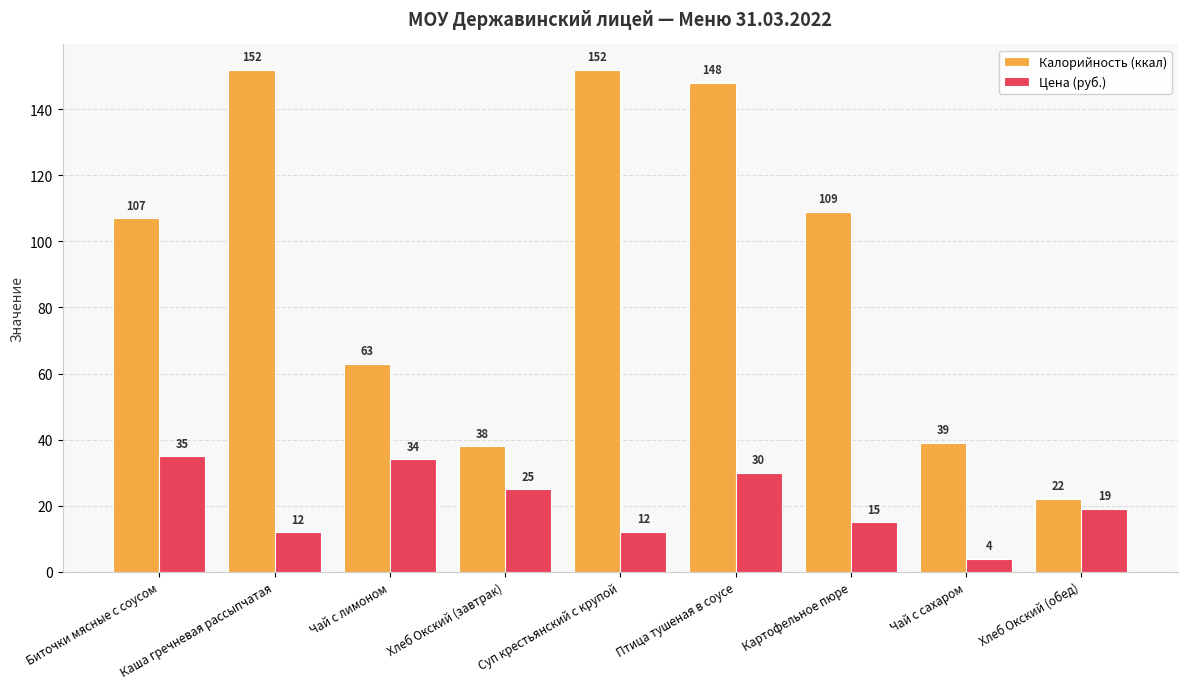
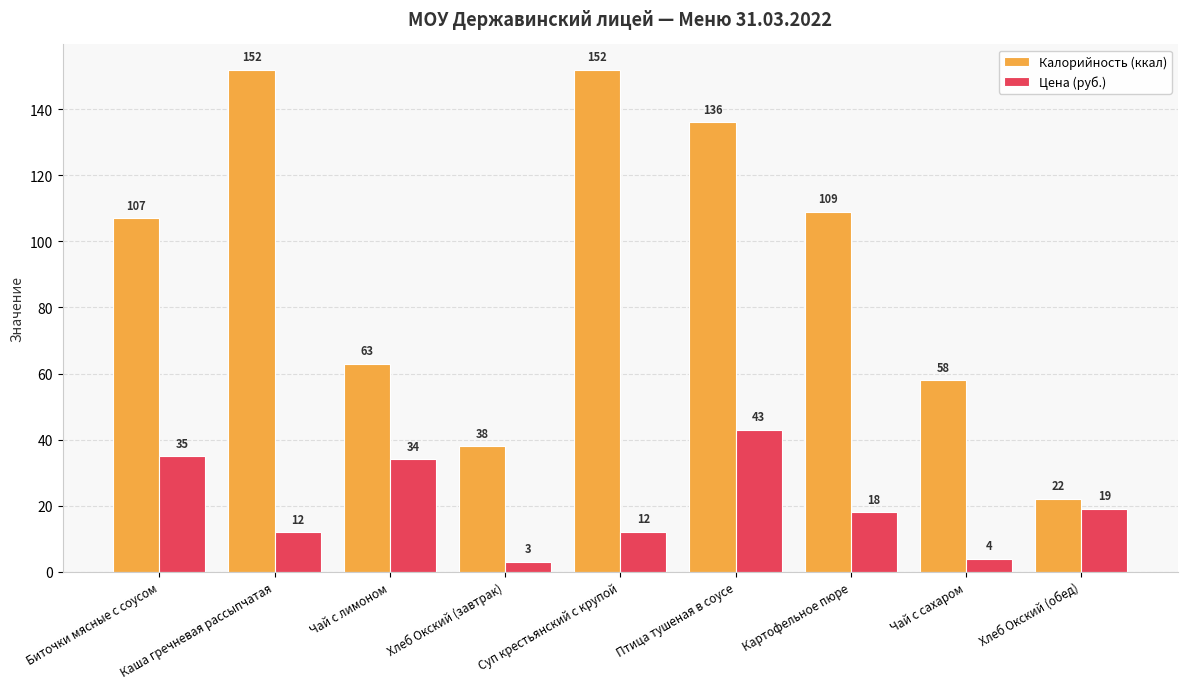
Цена (руб.), Хлеб Окский (завтрак): 25 -> 3
Калорийность (ккал), Птица тушеная в соусе: 148 -> 136
Цена (руб.), Птица тушеная в соусе: 30 -> 43
Цена (руб.), Картофельное пюре: 15 -> 18
Калорийность (ккал), Чай с сахаром: 39 -> 58
